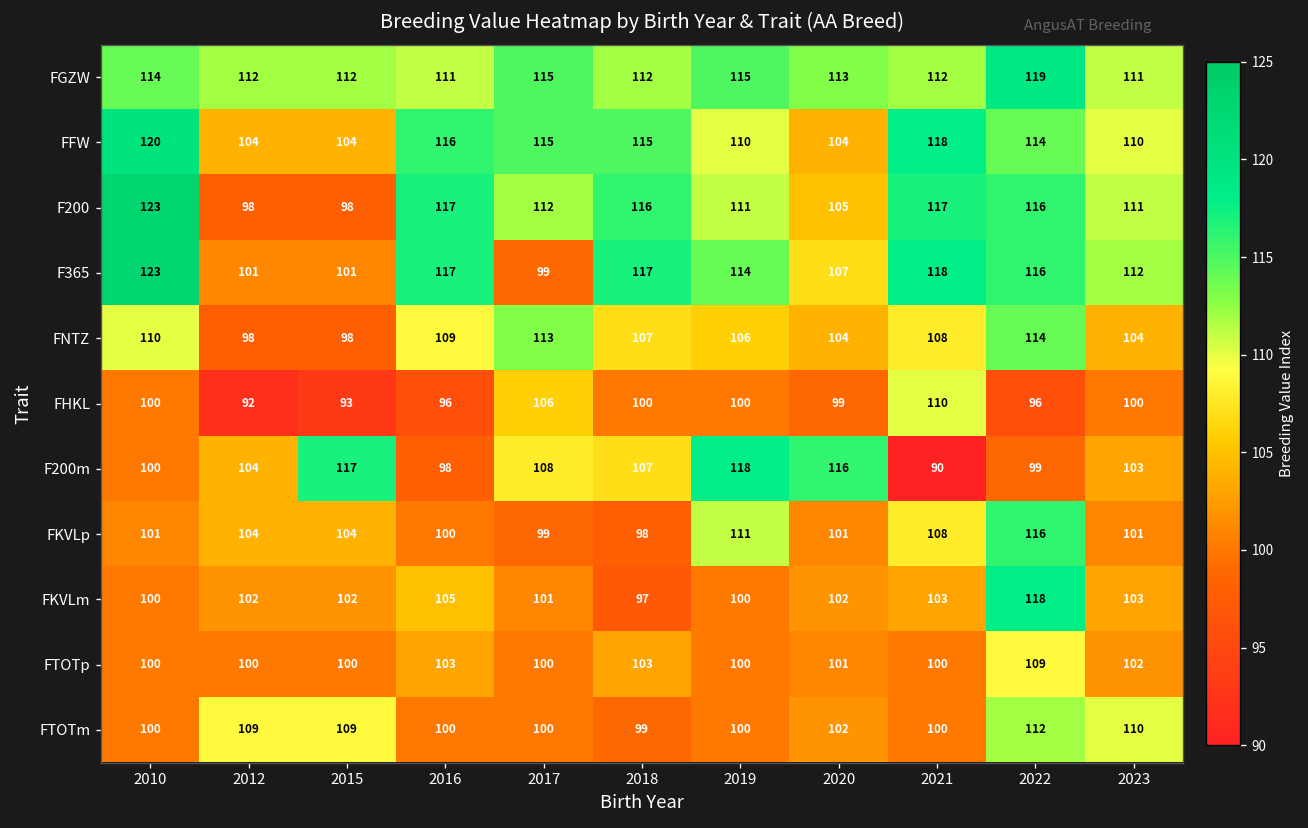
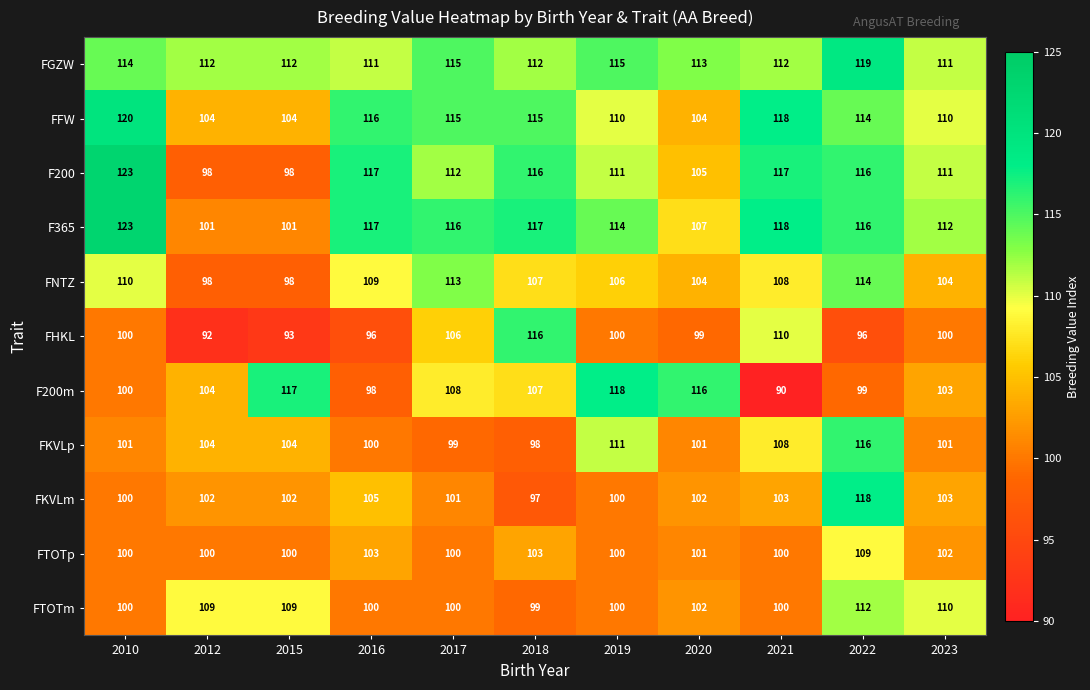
F365, 2017: 99 -> 116
FHKL, 2018: 100 -> 116
